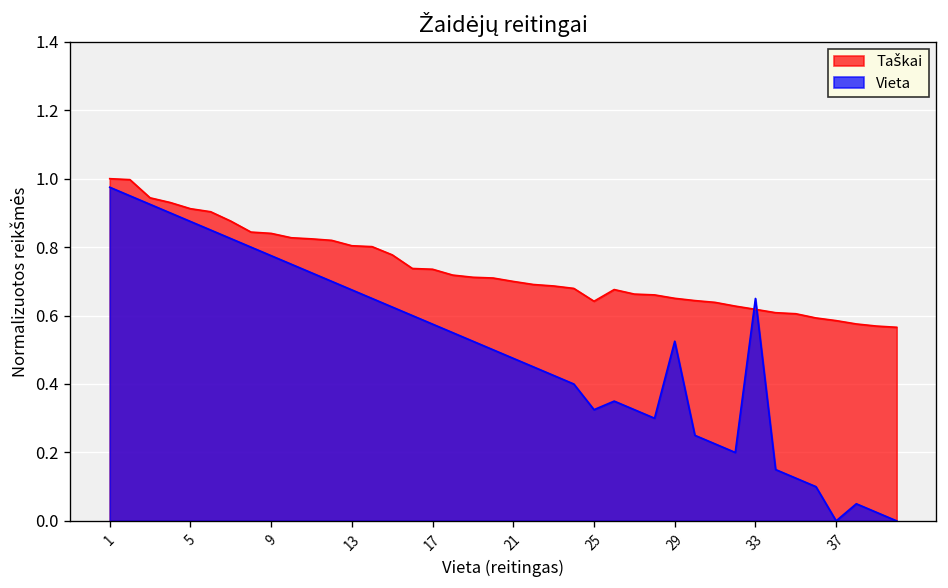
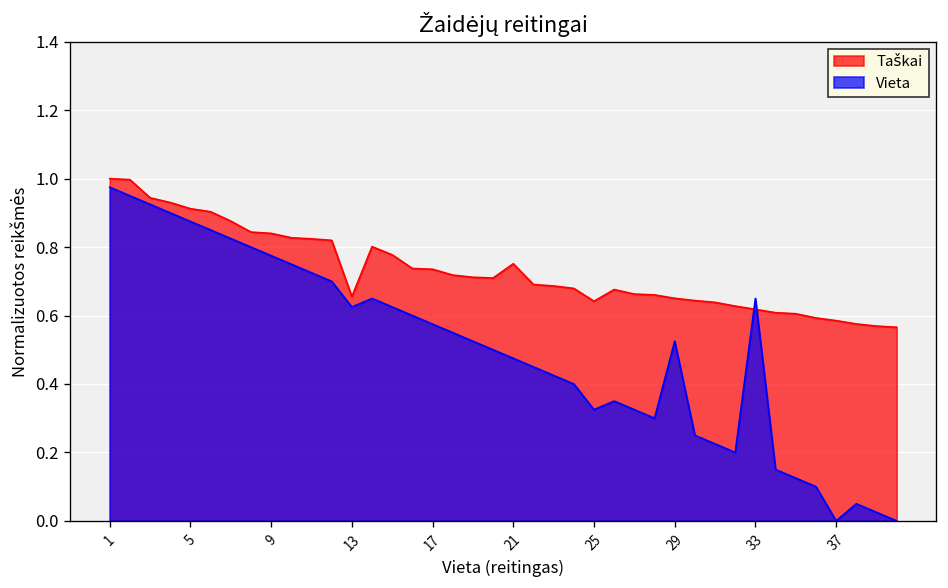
Taškai, 13: 0.80 -> 0.66
Vieta, 13: 0.68 -> 0.63
Taškai, 21: 0.70 -> 0.75
